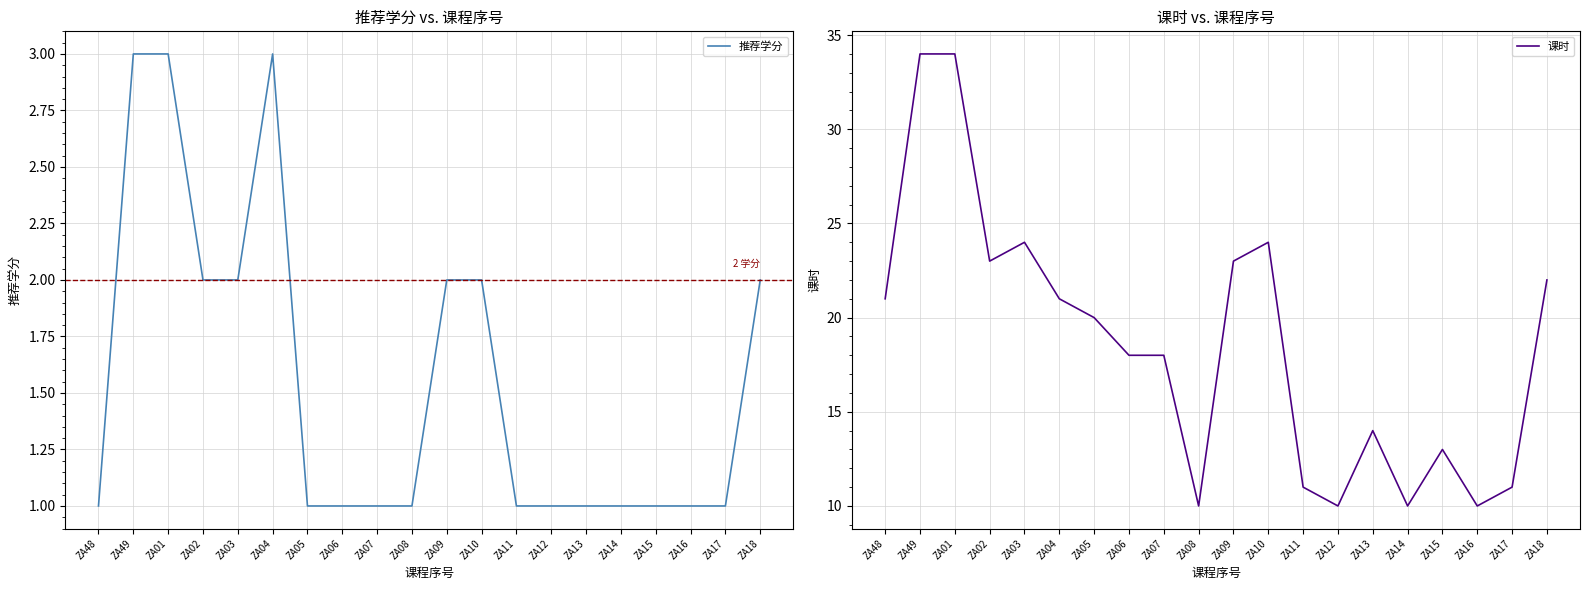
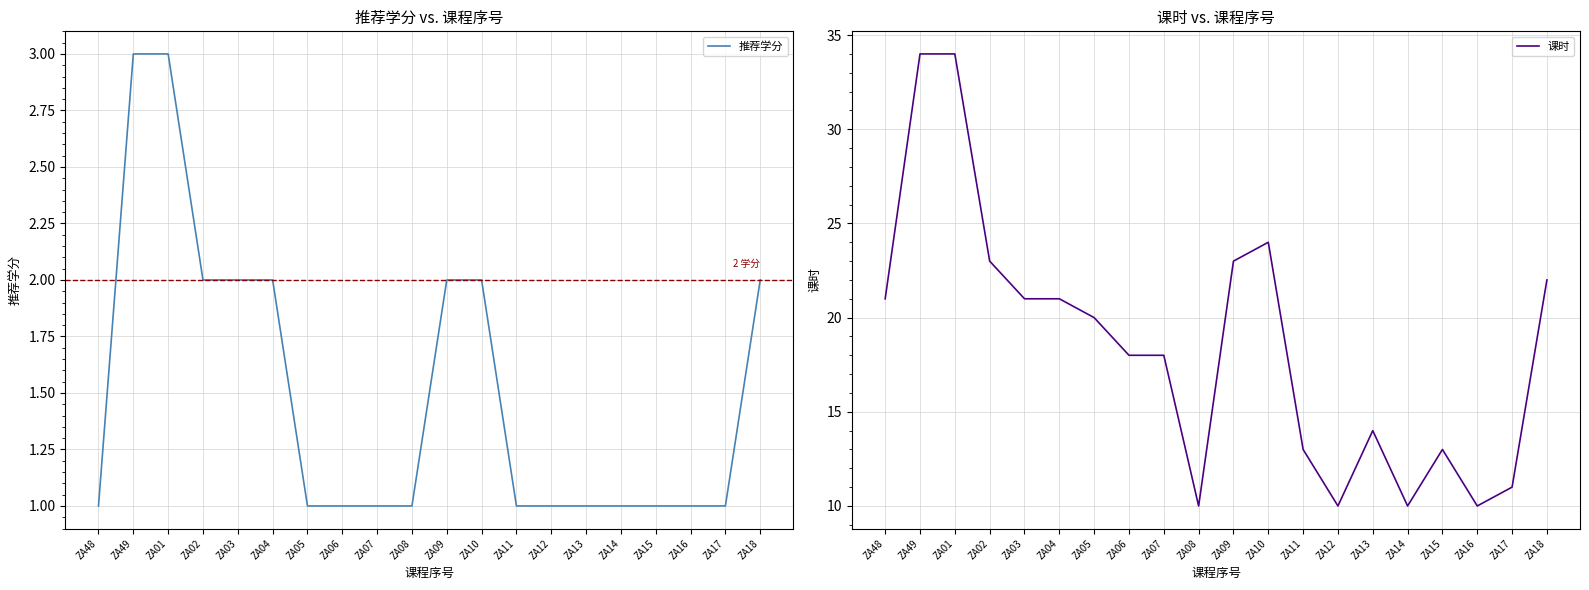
推荐学分 vs. 课程序号, ZA04: 3 -> 2
课时 vs. 课程序号, ZA03: 24 -> 21
课时 vs. 课程序号, ZA11: 11 -> 13
